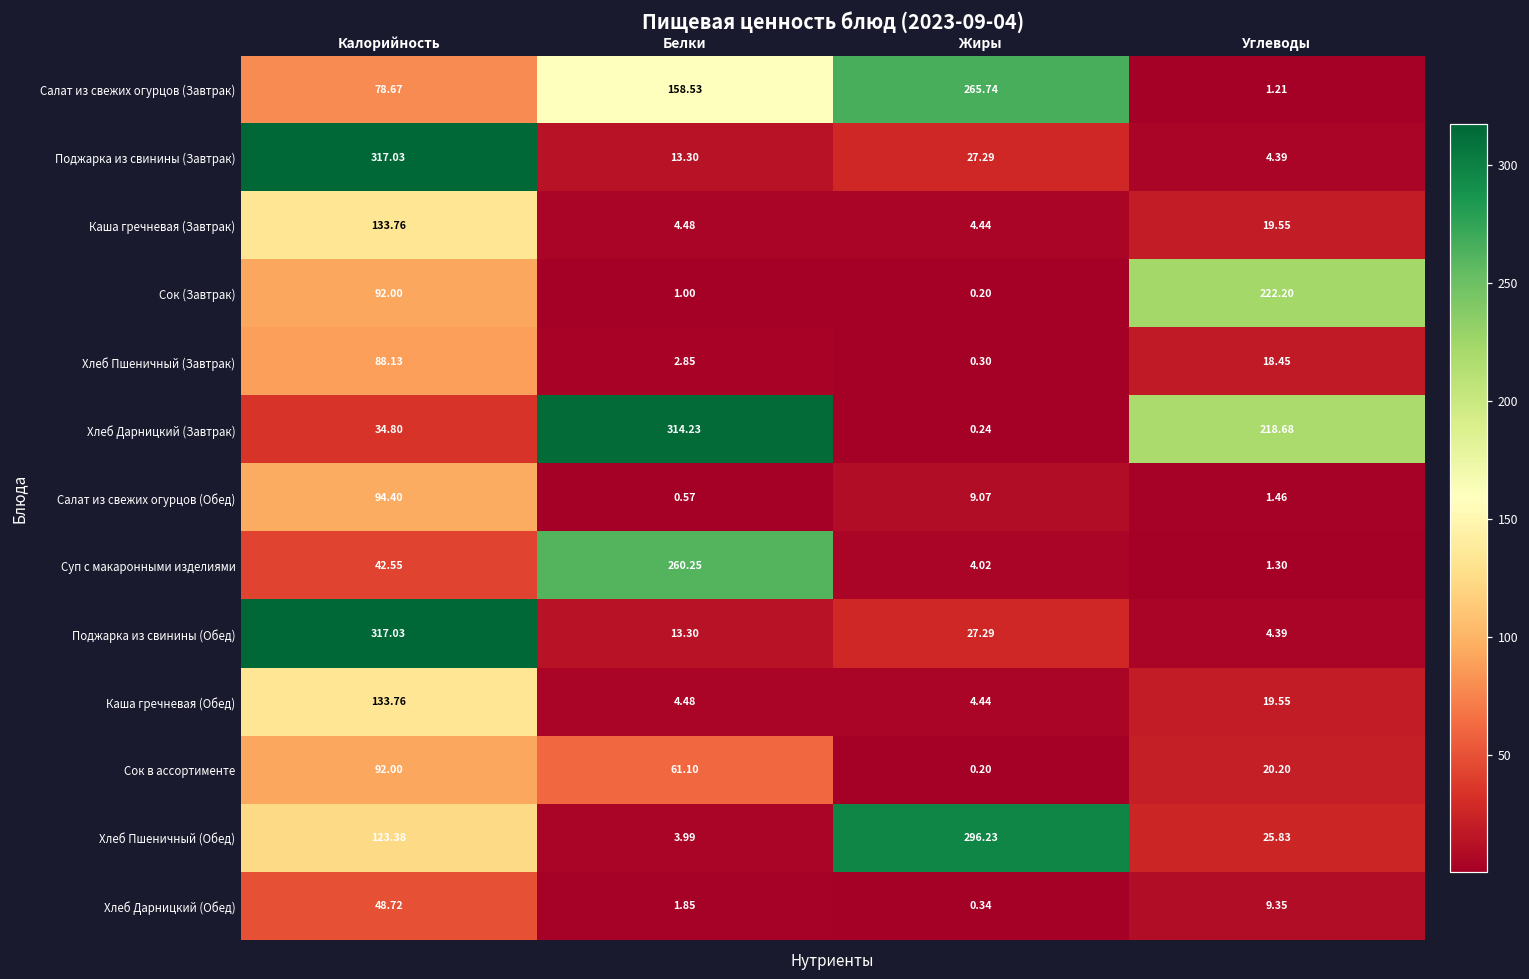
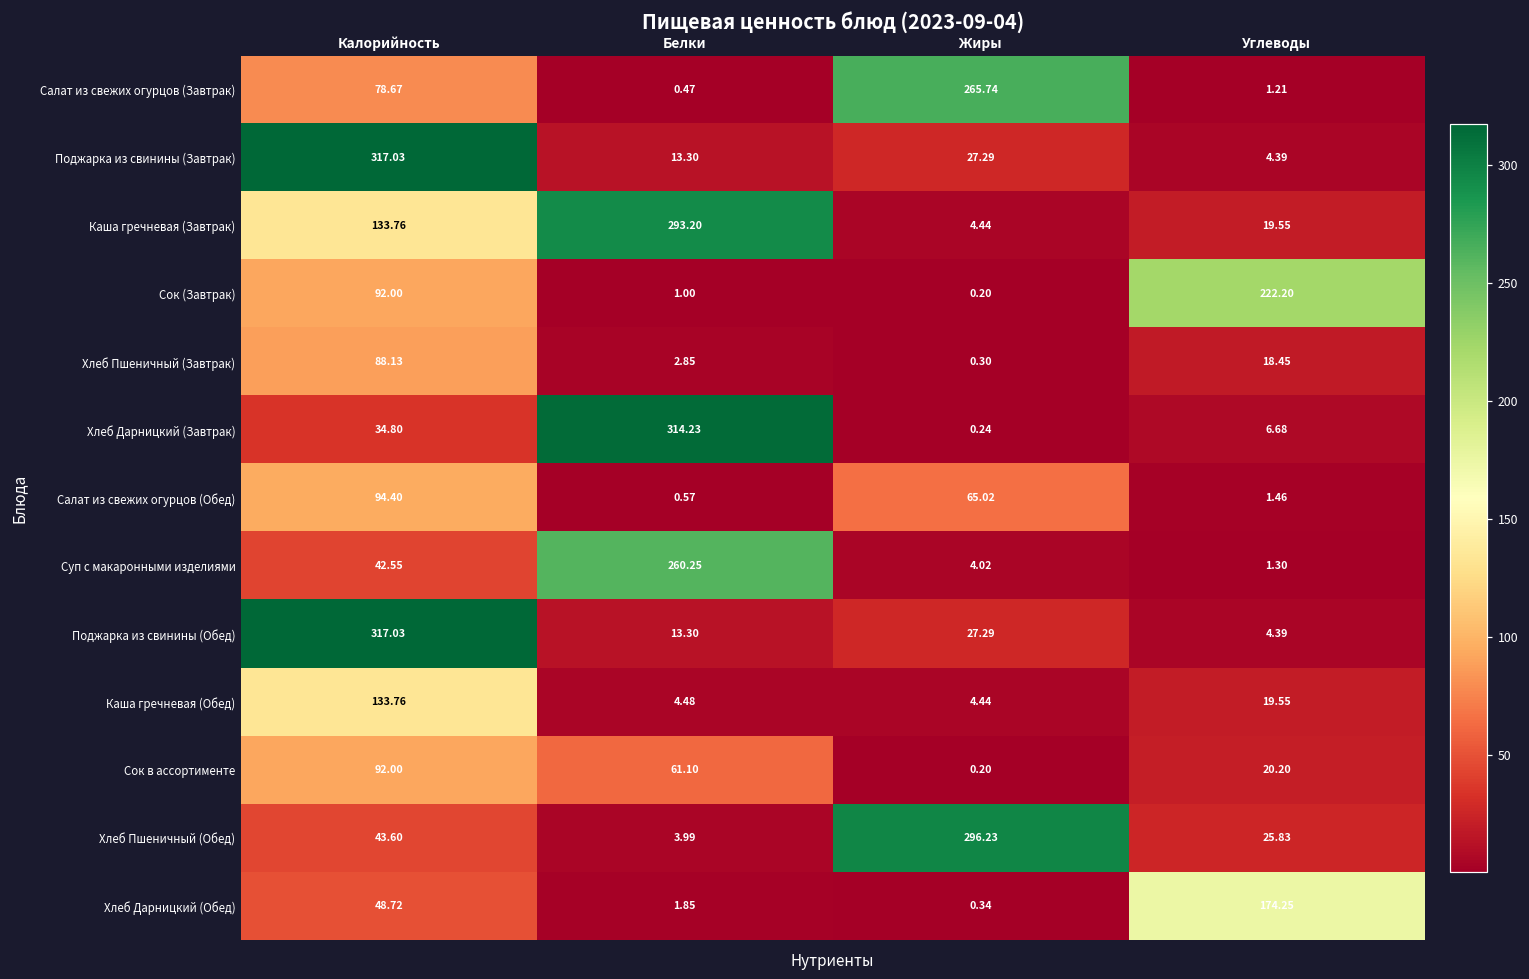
Салат из свежих огурцов (Завтрак), Белки: 158.53 -> 0.47
Каша гречневая (Завтрак), Белки: 4.48 -> 293.20
Хлеб Дарницкий (Завтрак), Углеводы: 218.68 -> 6.68
Салат из свежих огурцов (Обед), Жиры: 9.07 -> 65.02
Хлеб Пшеничный (Обед), Калорийность: 123.38 -> 43.60
Хлеб Дарницкий (Обед), Углеводы: 9.35 -> 174.25
